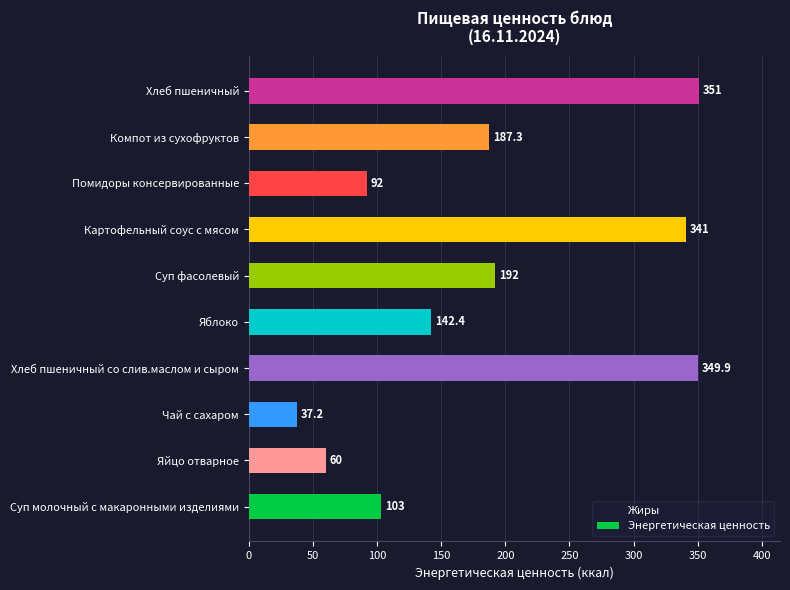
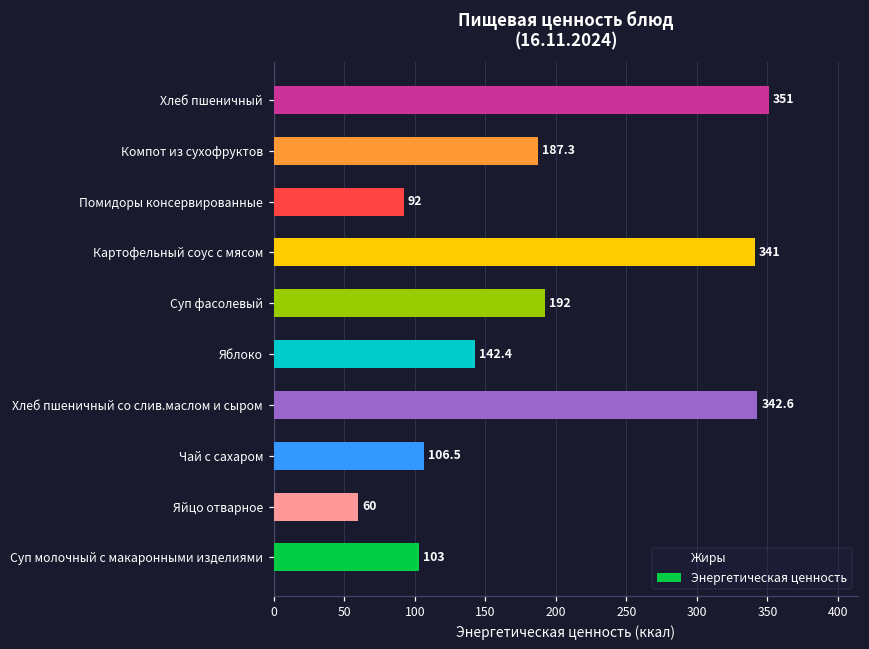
Хлеб пшеничный со слив.маслом и сыром: 349.9 -> 342.6
Чай с сахаром: 37.2 -> 106.5
